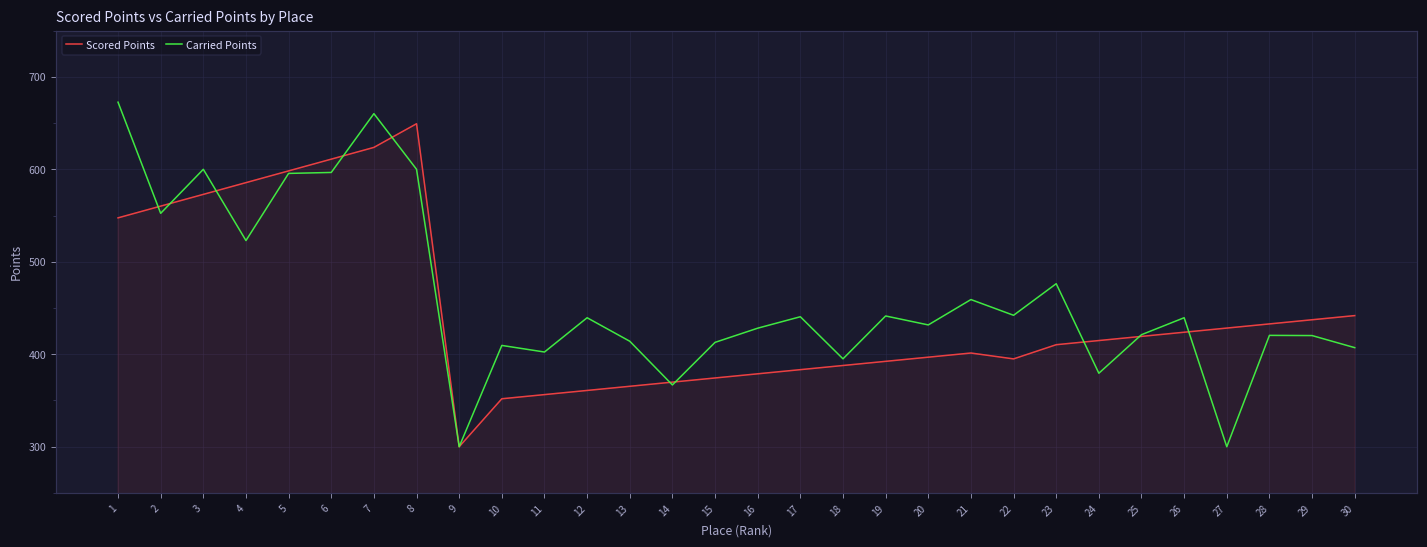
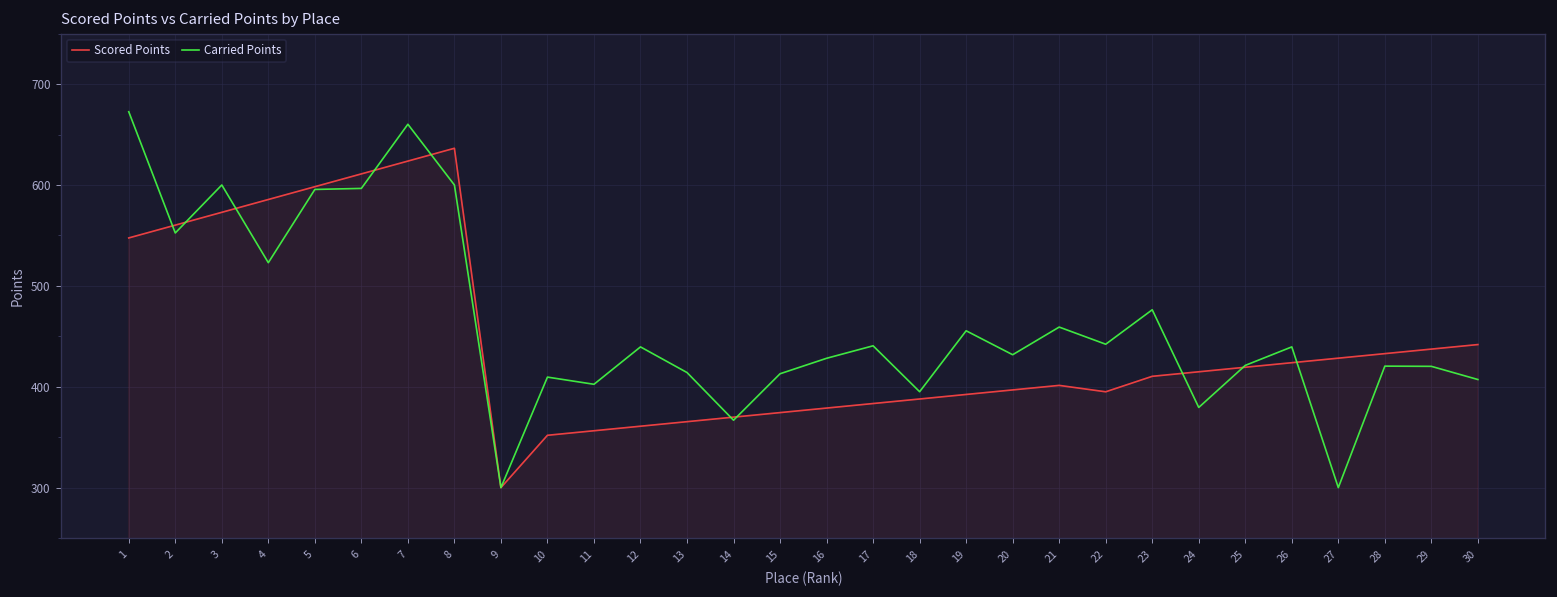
Scored Points, 8: 650 -> 640
Carried Points, 19: 440 -> 460
